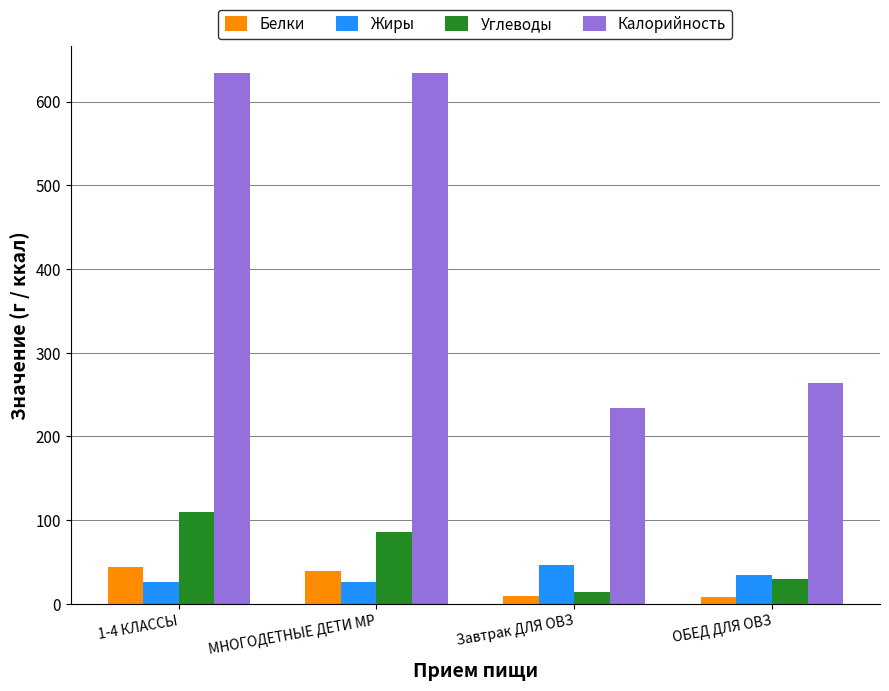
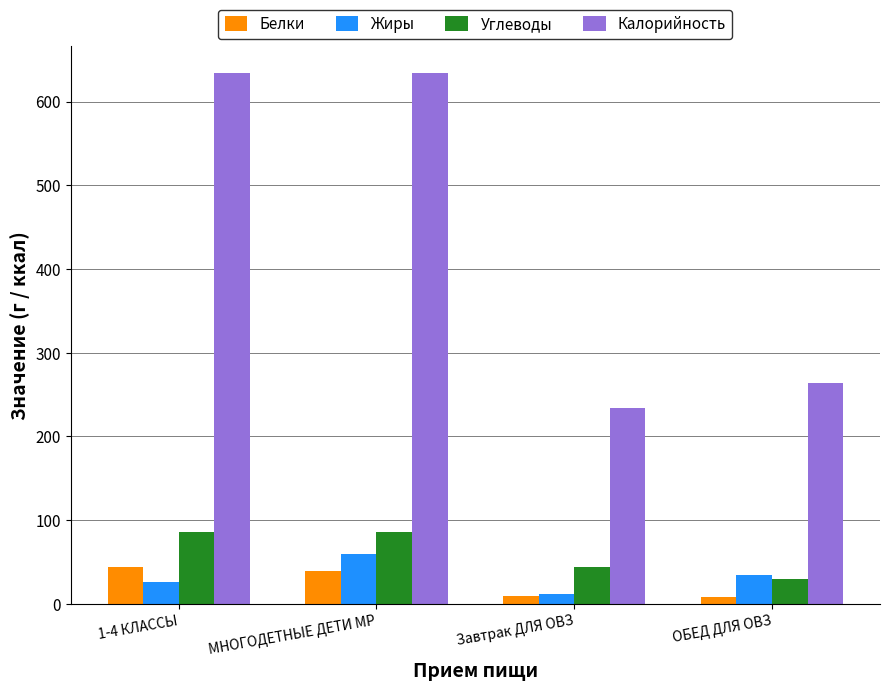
Углеводы, 1-4 КЛАССЫ: 110 -> 90
Жиры, МНОГОДЕТНЫЕ ДЕТИ МР: 30 -> 60
Жиры, Завтрак ДЛЯ ОВЗ: 50 -> 10
Углеводы, Завтрак ДЛЯ ОВЗ: 10 -> 40
